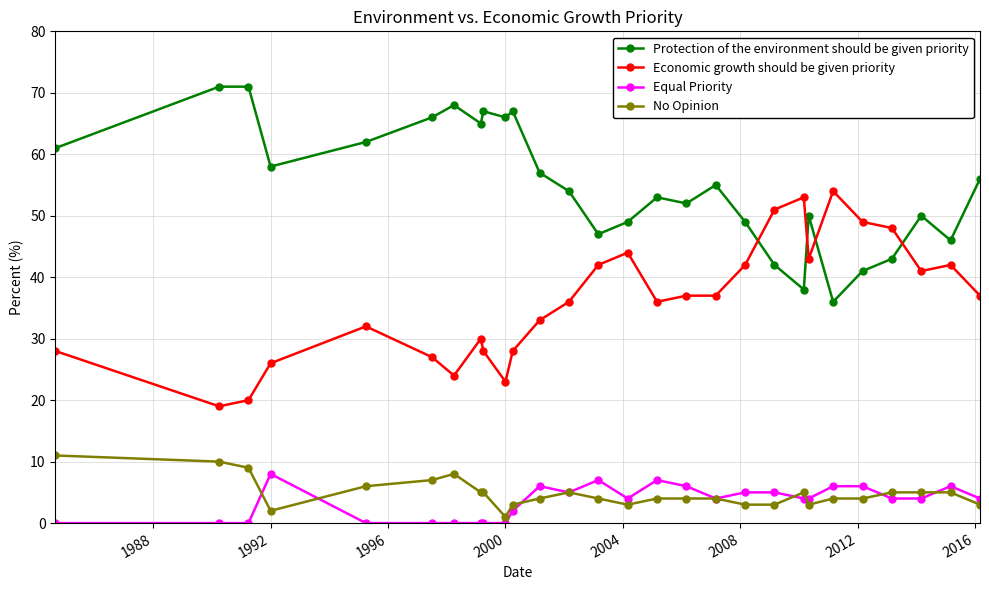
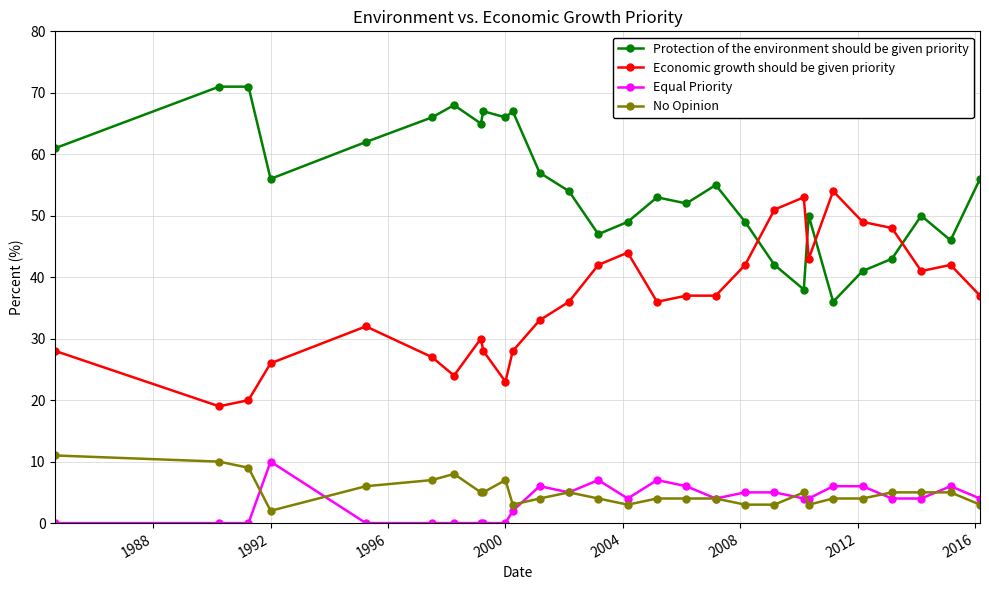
Protection of the environment should be given priority, 1992: 58 -> 56
Equal Priority, 1992: 8 -> 10
No Opinion, 2000: 1 -> 7
